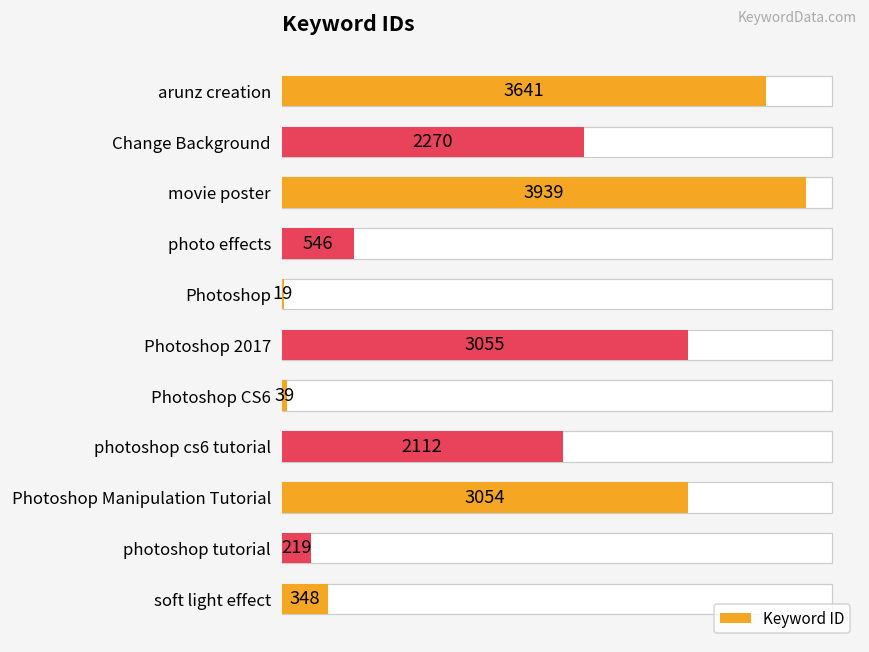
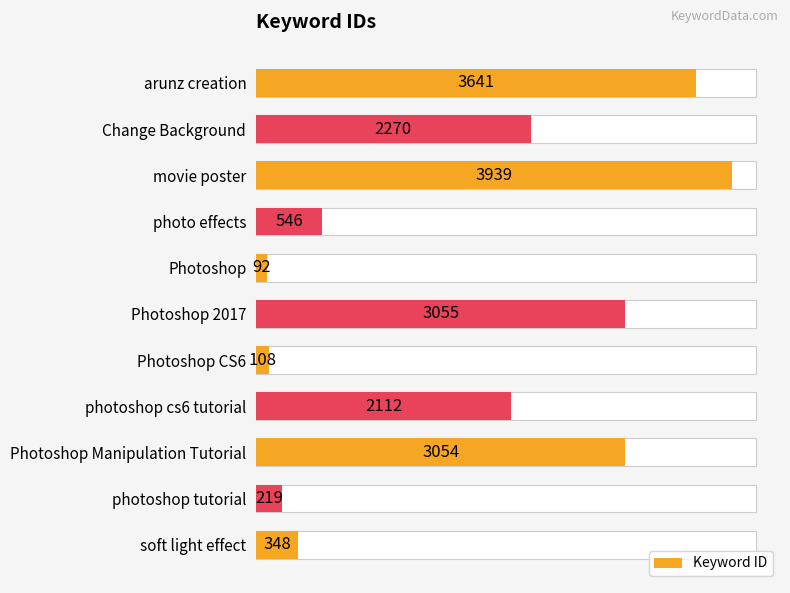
Keyword ID, Photoshop: 19 -> 92
Keyword ID, Photoshop CS6: 39 -> 108
